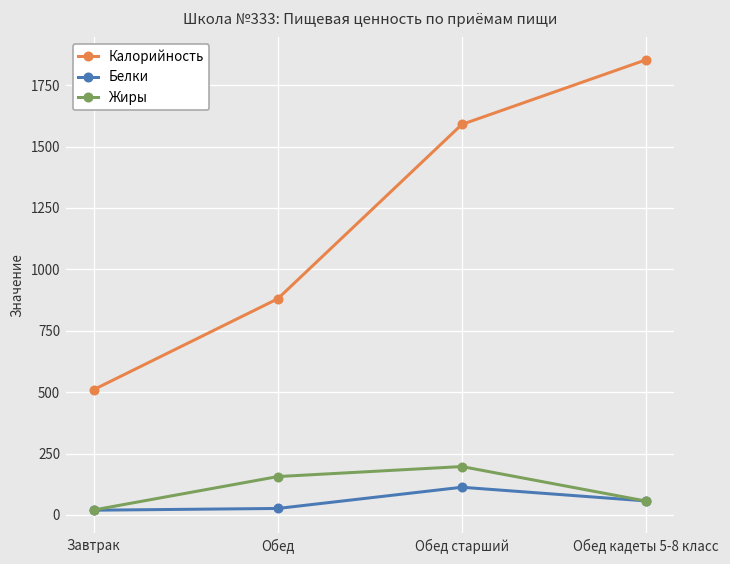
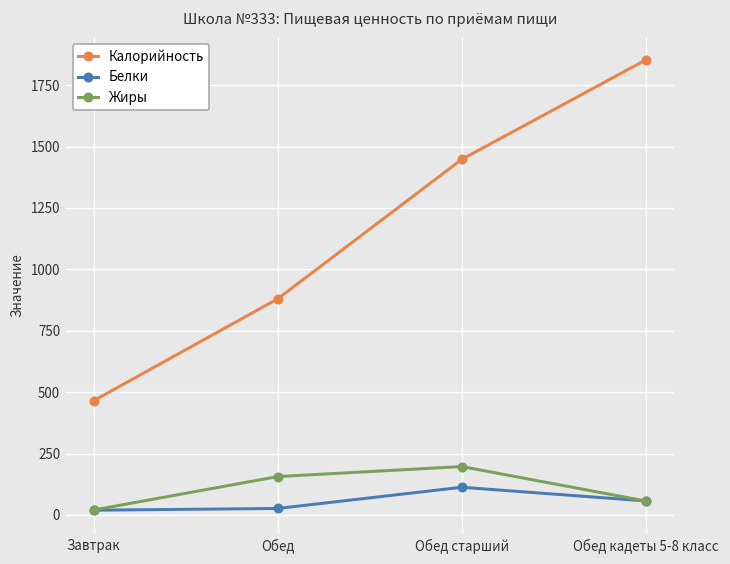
Калорийность, Завтрак: 510 -> 470
Калорийность, Обед старший: 1590 -> 1450
